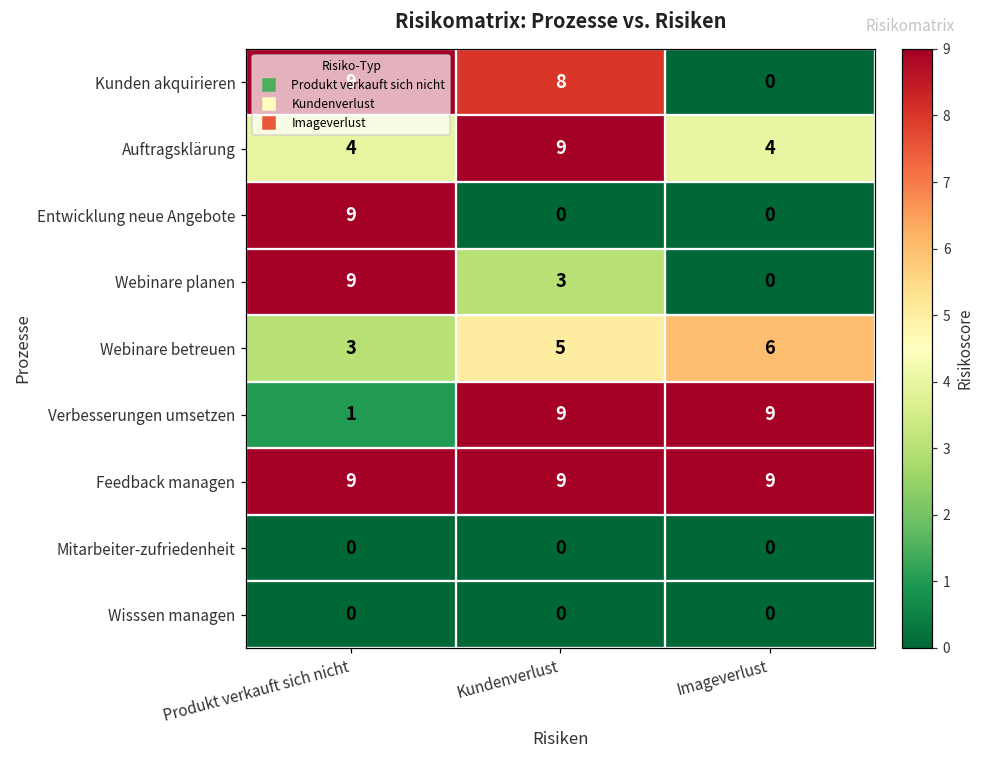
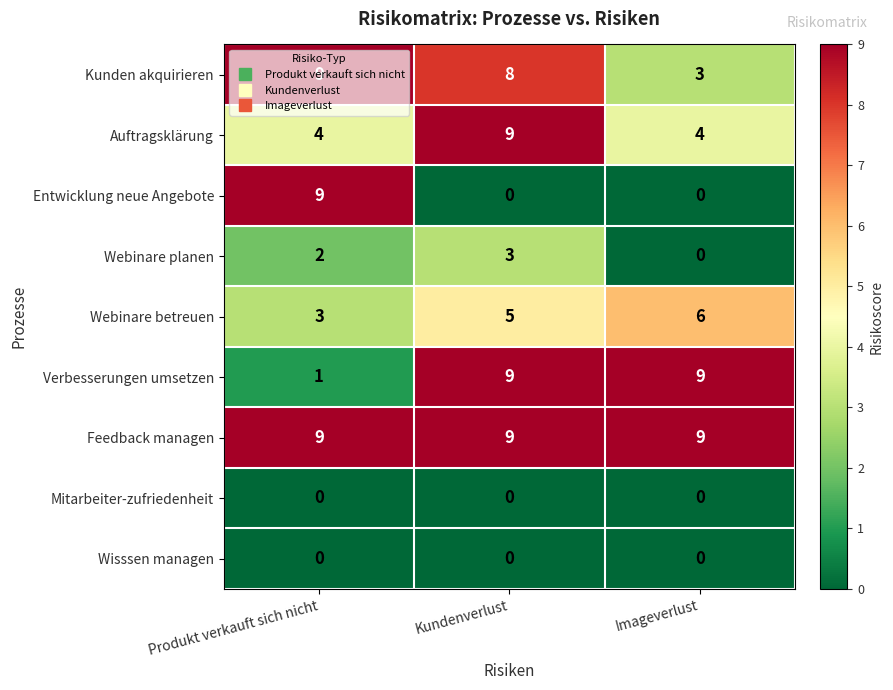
Kunden akquirieren, Imageverlust: 0 -> 3
Webinare planen, Produkt verkauft sich nicht: 9 -> 2
